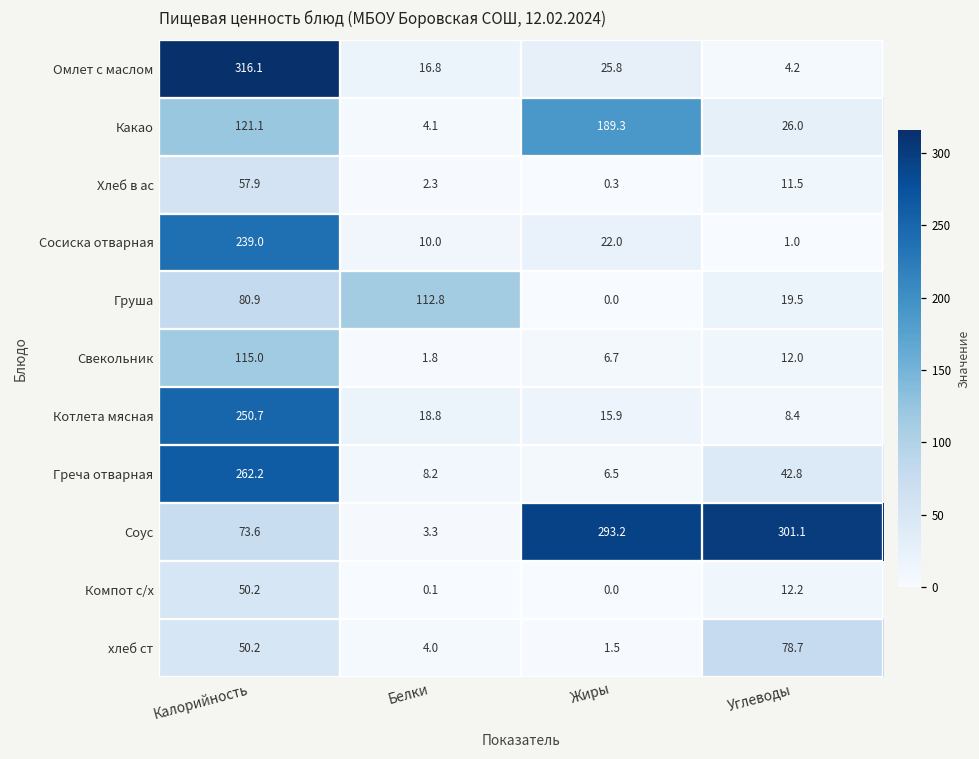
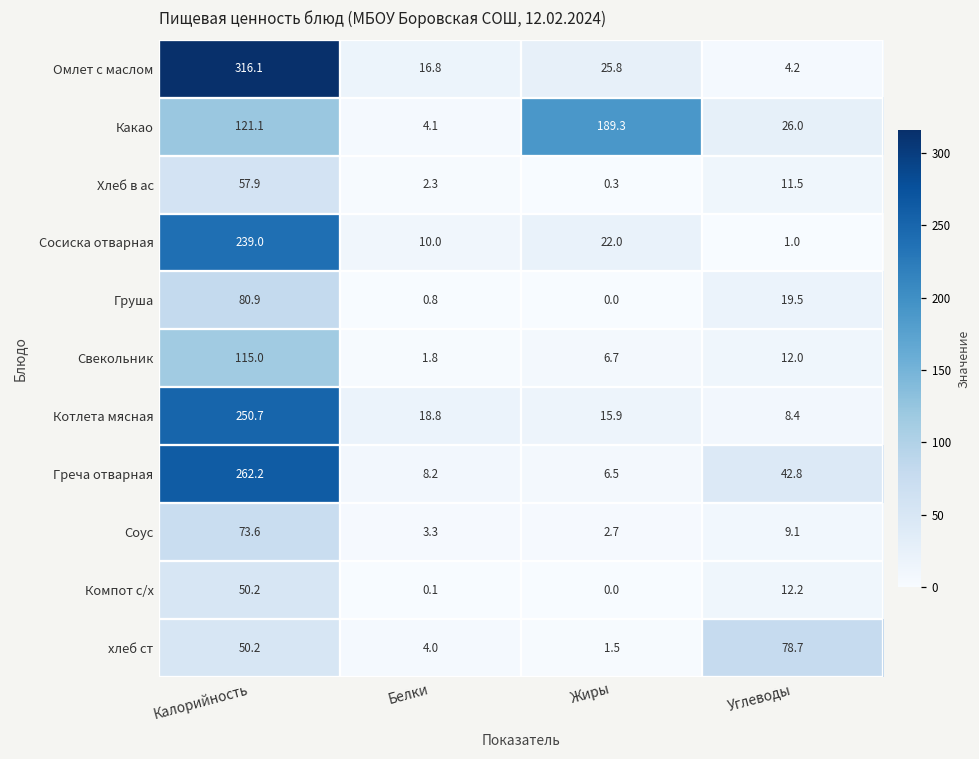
Груша, Белки: 112.8 -> 0.8
Соус, Жиры: 293.2 -> 2.7
Соус, Углеводы: 301.1 -> 9.1
